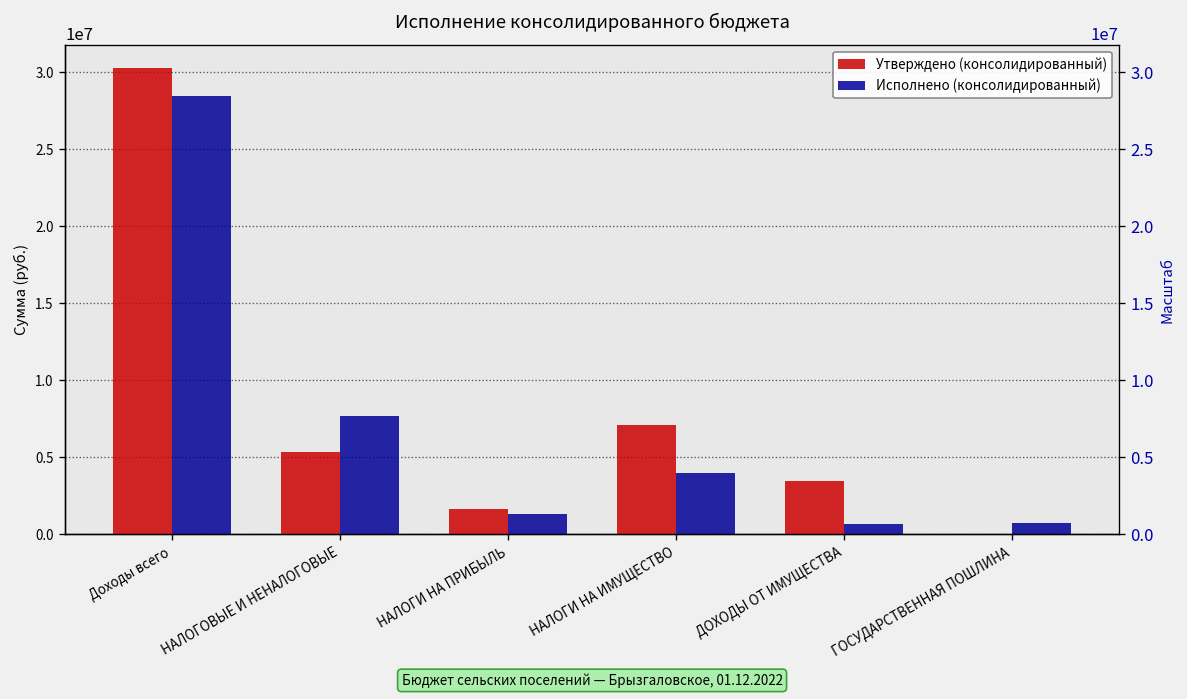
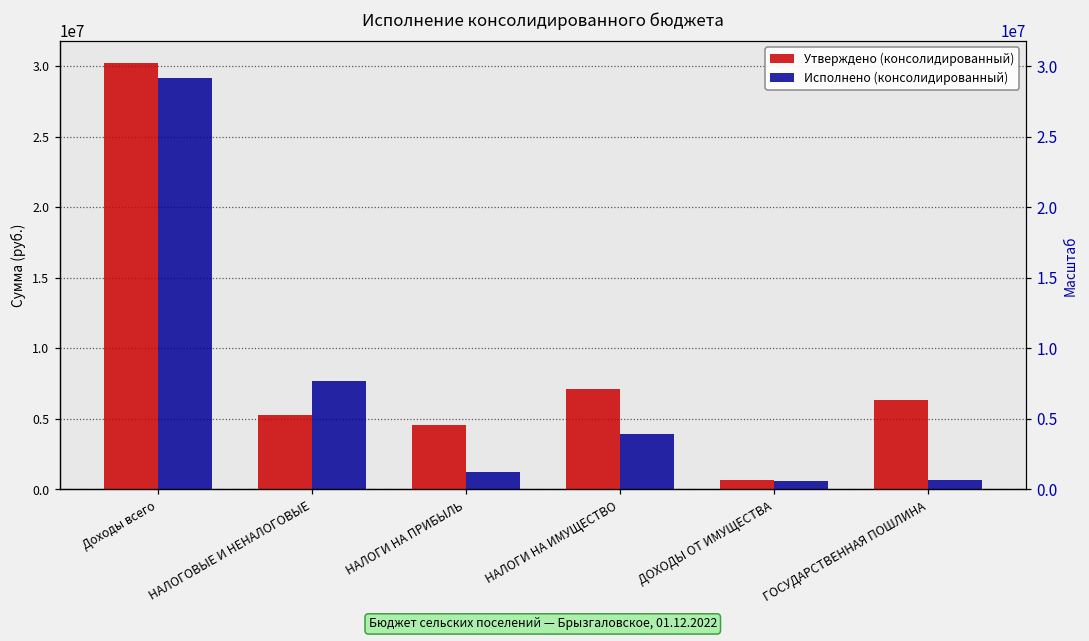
Исполнено (консолидированный), Доходы всего: 28400000 -> 29200000
Утверждено (консолидированный), НАЛОГИ НА ПРИБЫЛЬ: 1600000 -> 4500000
Утверждено (консолидированный), ДОХОДЫ ОТ ИМУЩЕСТВА: 3400000 -> 700000
Утверждено (консолидированный), ГОСУДАРСТВЕННАЯ ПОШЛИНА: 0 -> 6300000
